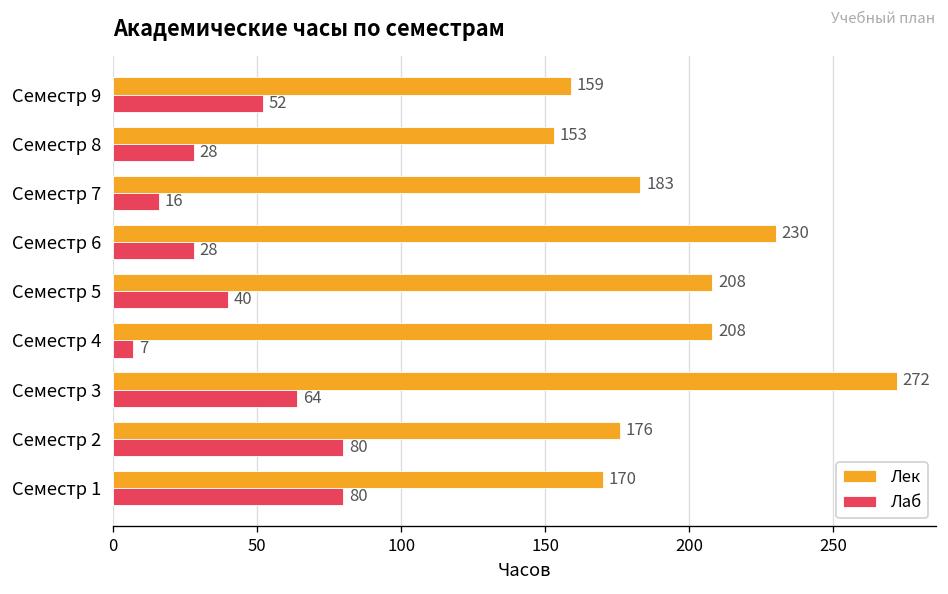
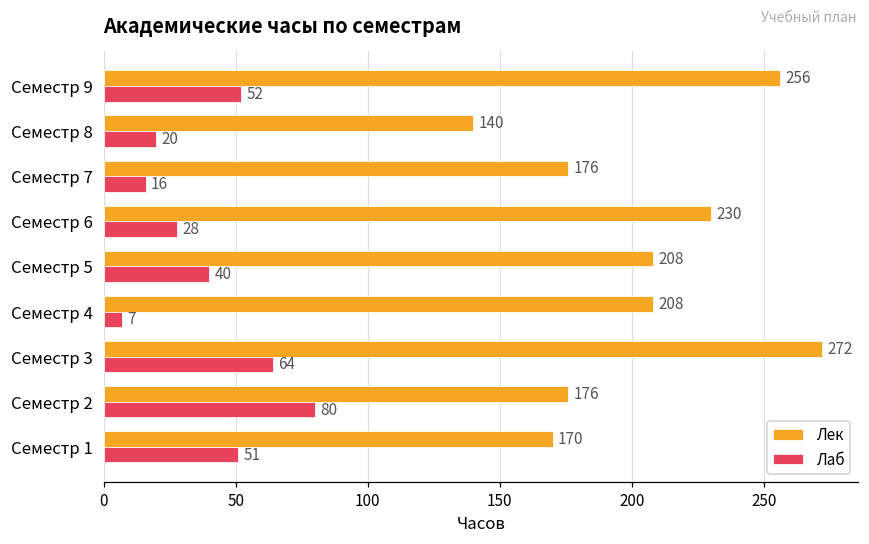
Лек, Семестр 9: 159 -> 256
Лек, Семестр 8: 153 -> 140
Лаб, Семестр 8: 28 -> 20
Лек, Семестр 7: 183 -> 176
Лаб, Семестр 1: 80 -> 51
